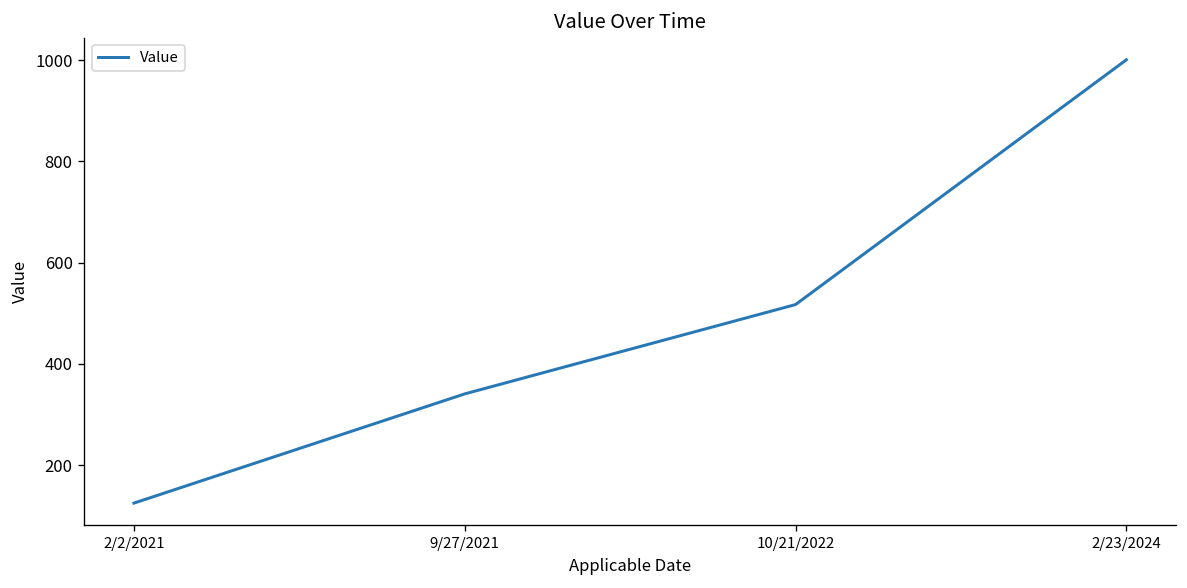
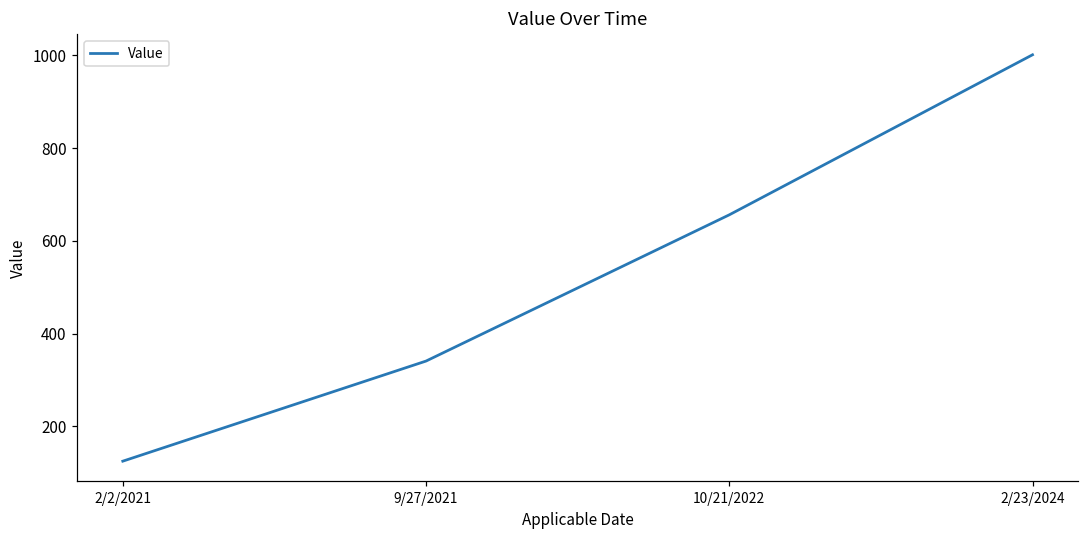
10/21/2022: 520 -> 660
